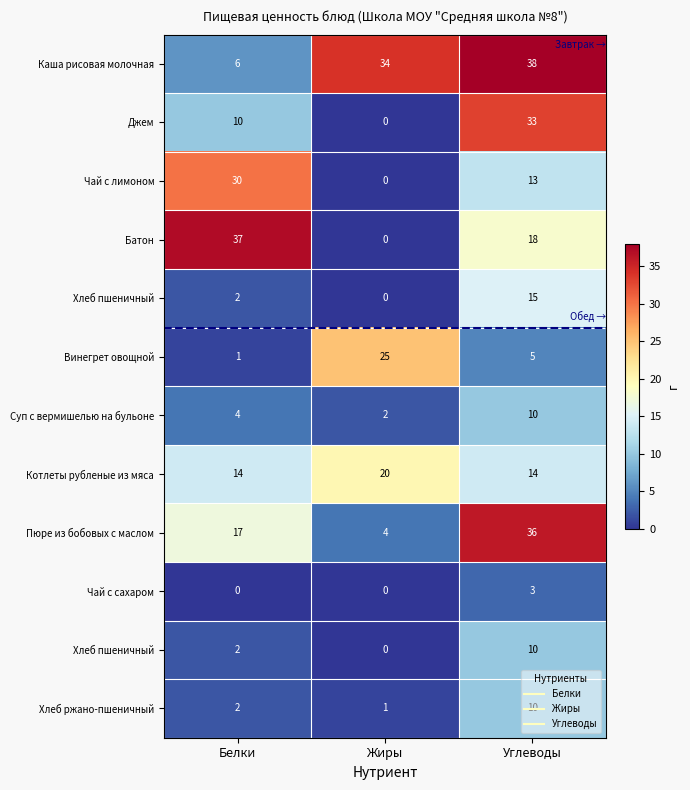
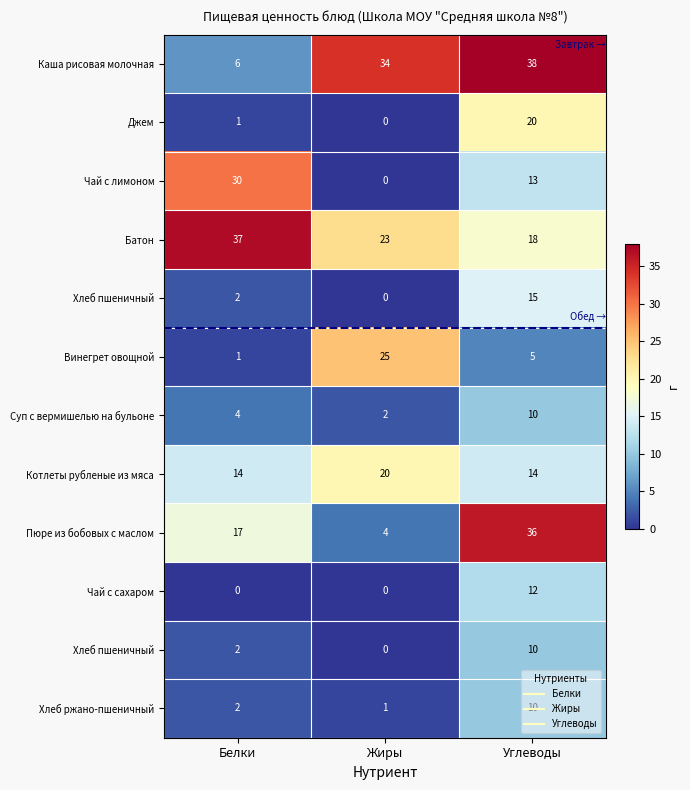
Джем, Белки: 10 -> 1
Джем, Углеводы: 33 -> 20
Батон, Жиры: 0 -> 23
Чай с сахаром, Углеводы: 3 -> 12
